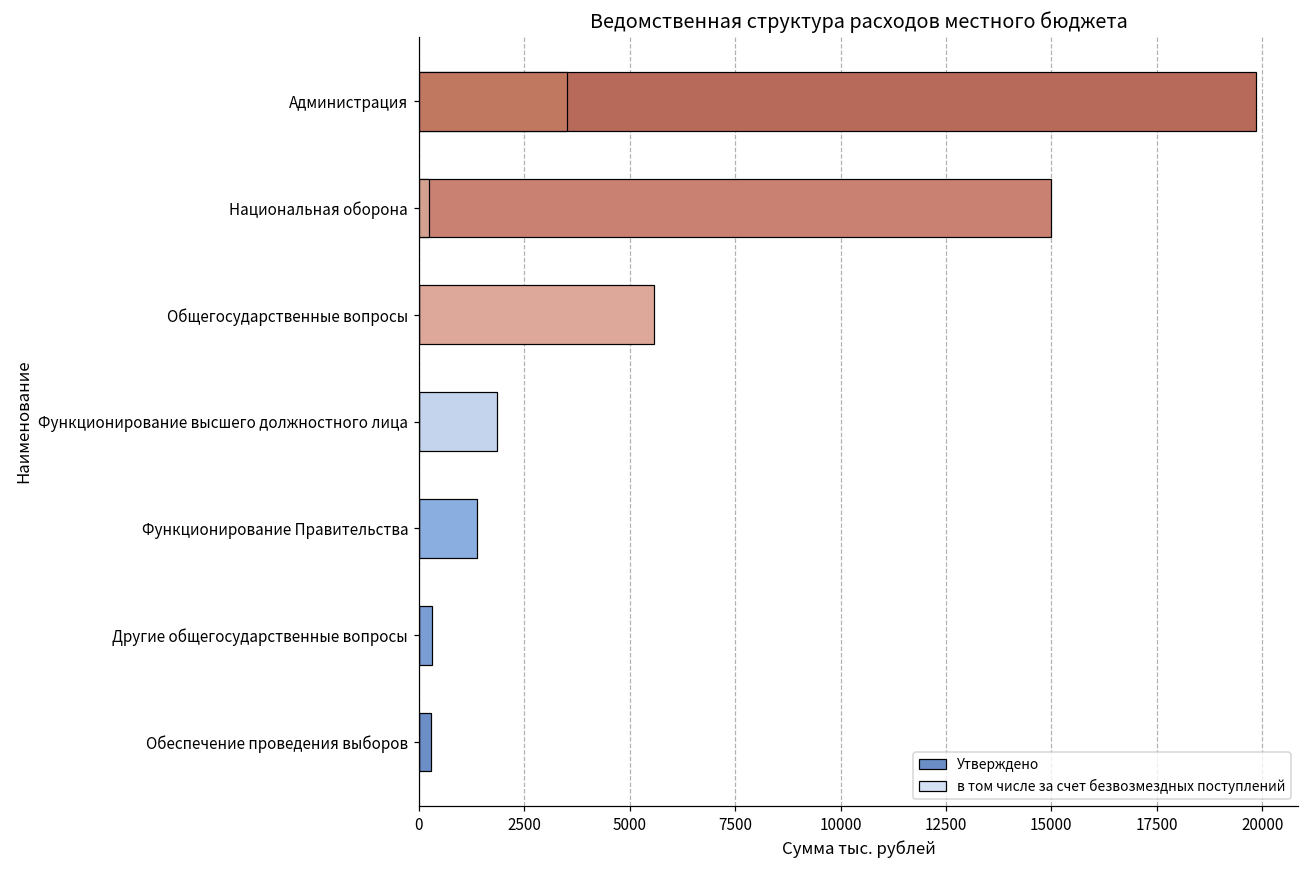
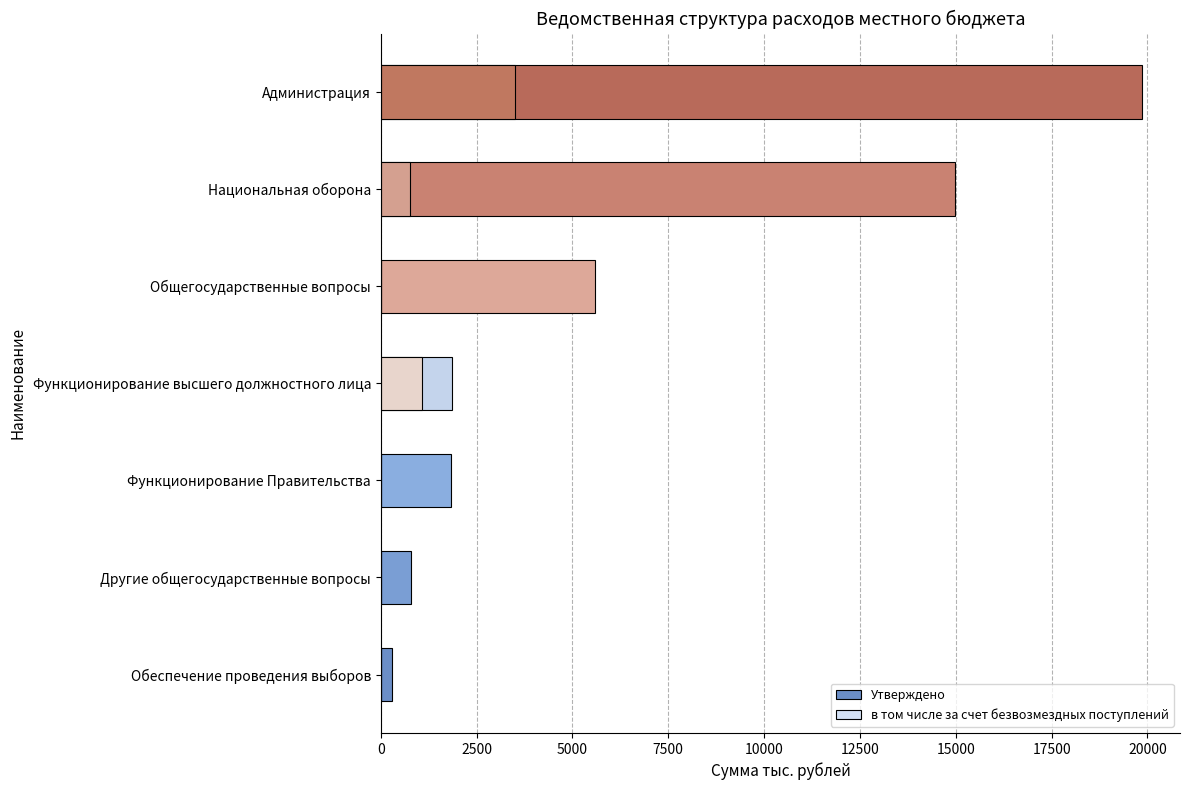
в том числе за счет безвозмездных поступлений, Национальная оборона: 200 -> 800
в том числе за счет безвозмездных поступлений, Функционирование высшего должностного лица: 0 -> 1100
Утверждено, Функционирование Правительства: 1400 -> 1800
Утверждено, Другие общегосударственные вопросы: 300 -> 800
